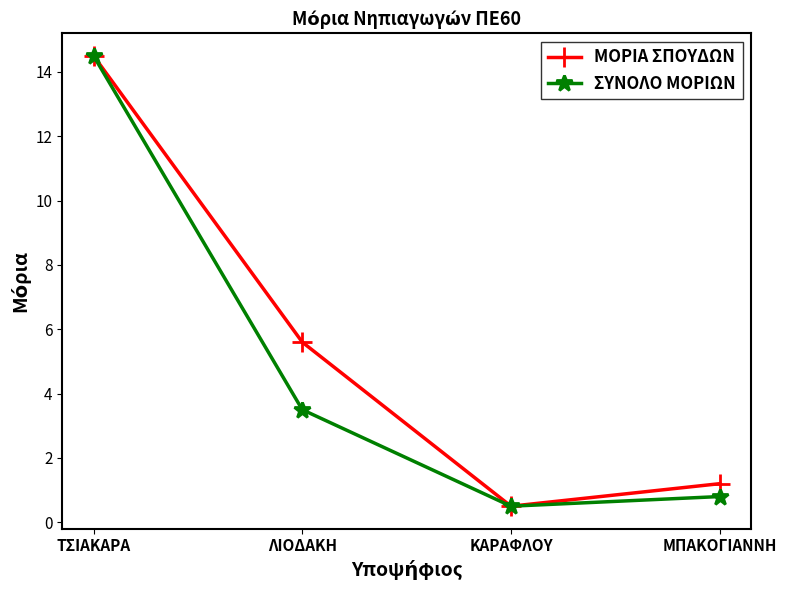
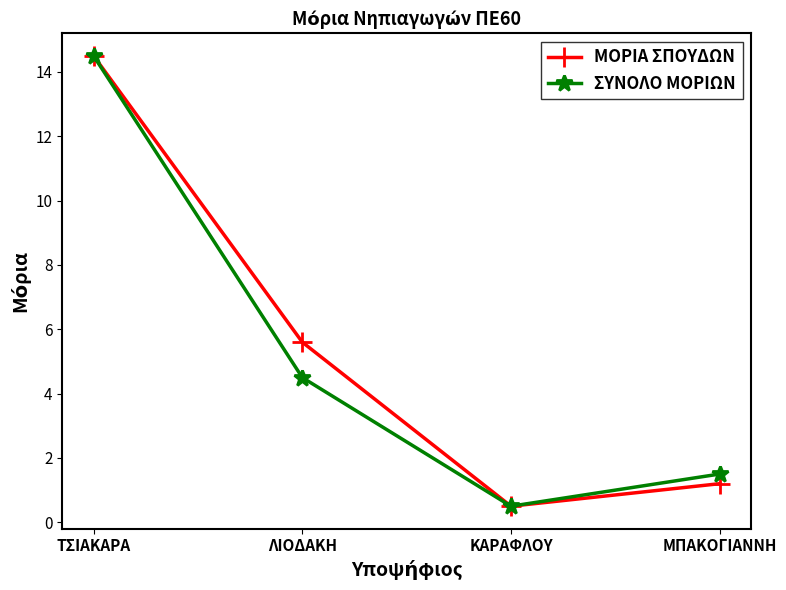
ΣΥΝΟΛΟ ΜΟΡΙΩΝ, ΛΙΟΔΑΚΗ: 3.5 -> 4.5
ΣΥΝΟΛΟ ΜΟΡΙΩΝ, ΜΠΑΚΟΓΙΑΝΝΗ: 0.8 -> 1.5
